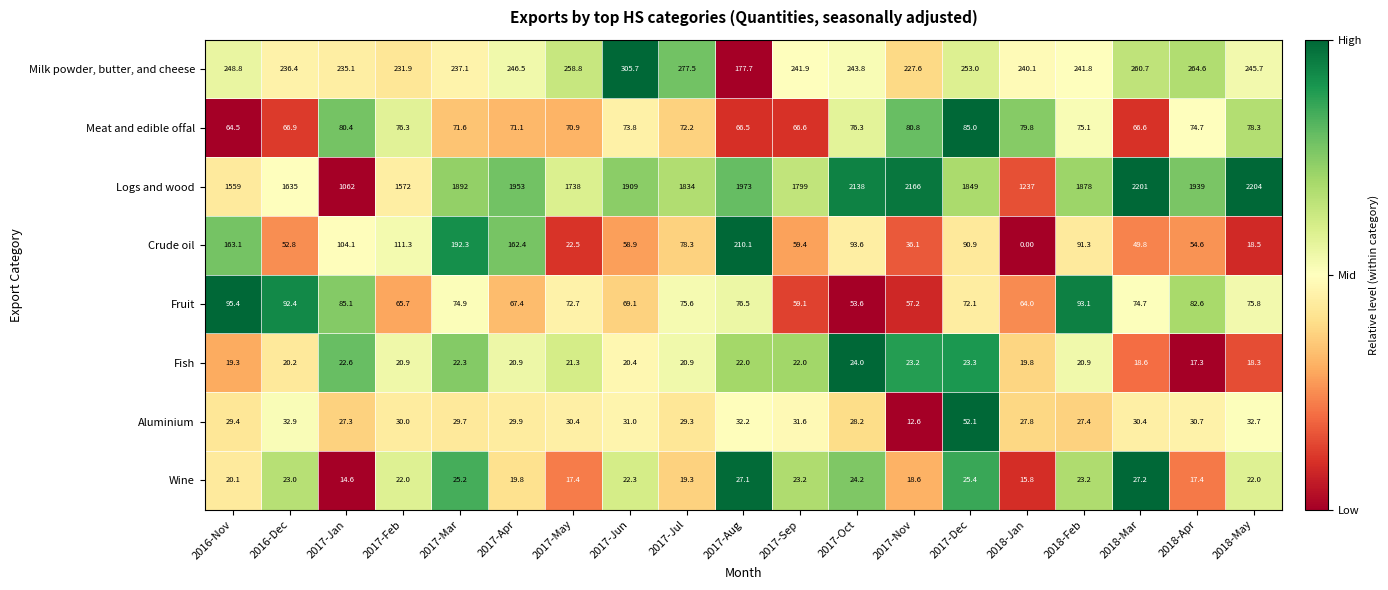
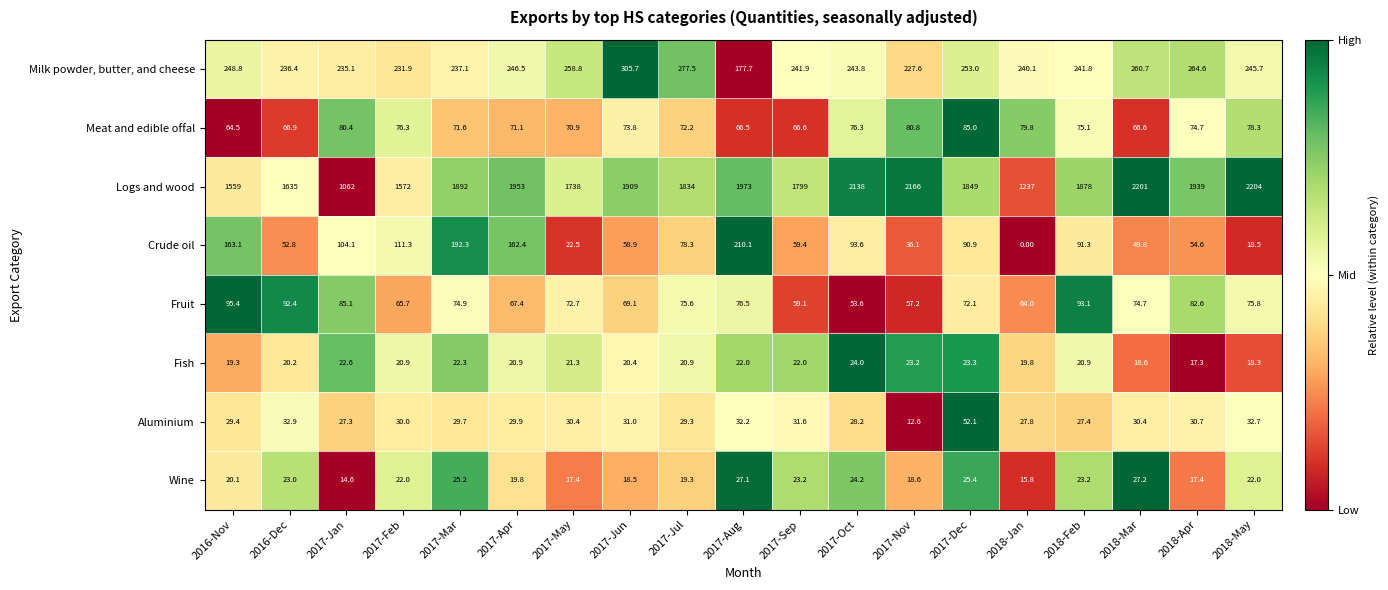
Wine, 2017-Jun: 22.3 -> 18.5
